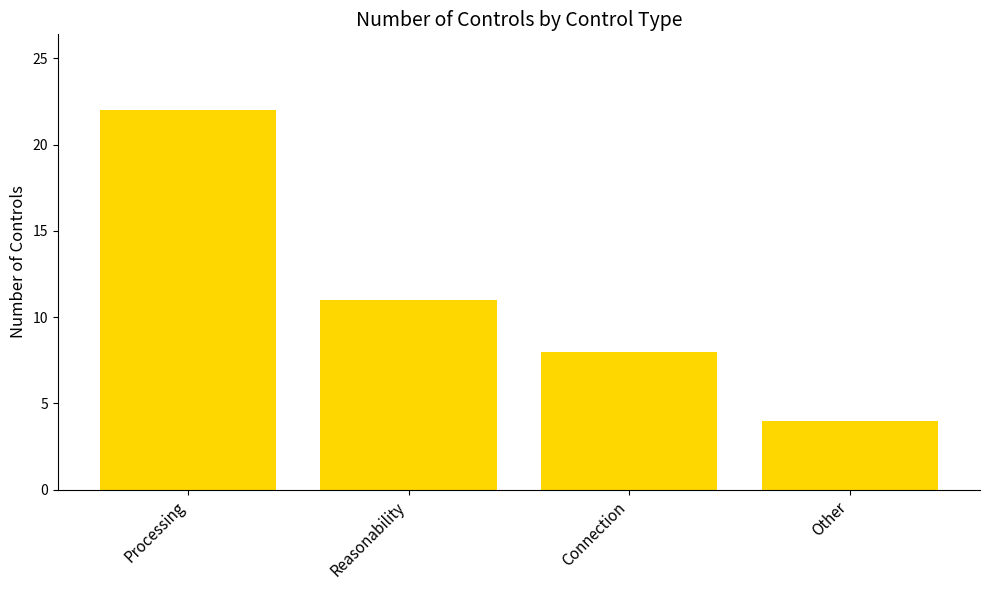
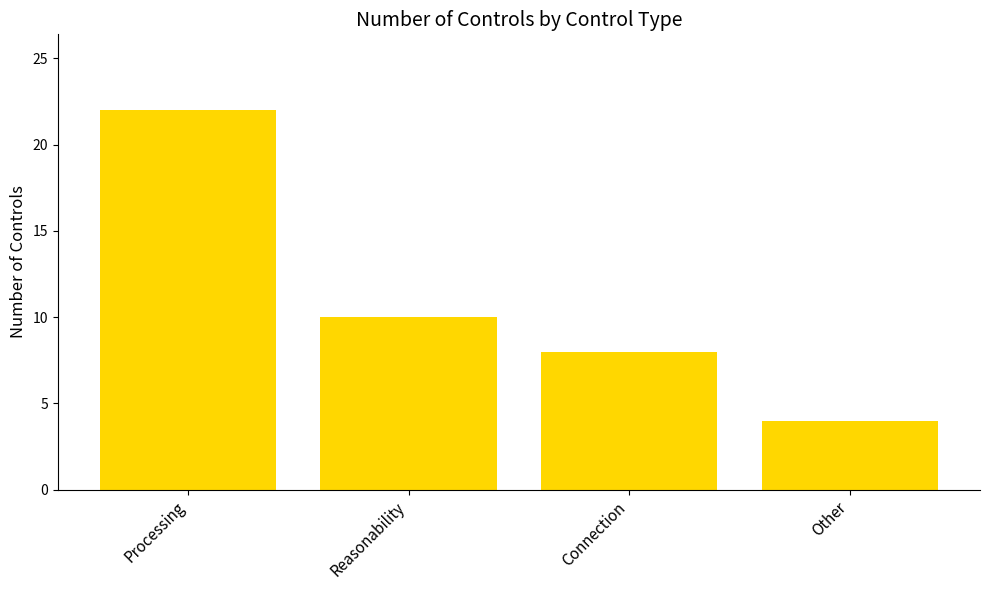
Reasonability: 11 -> 10
